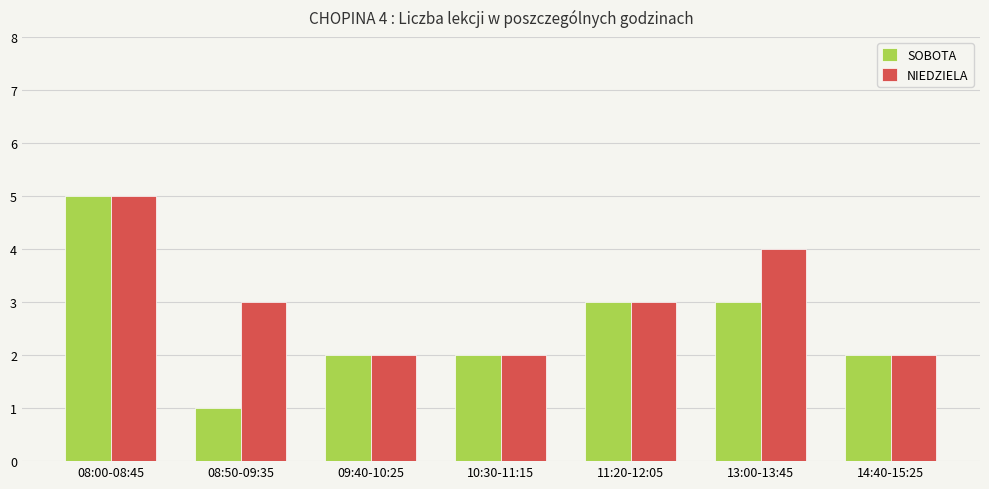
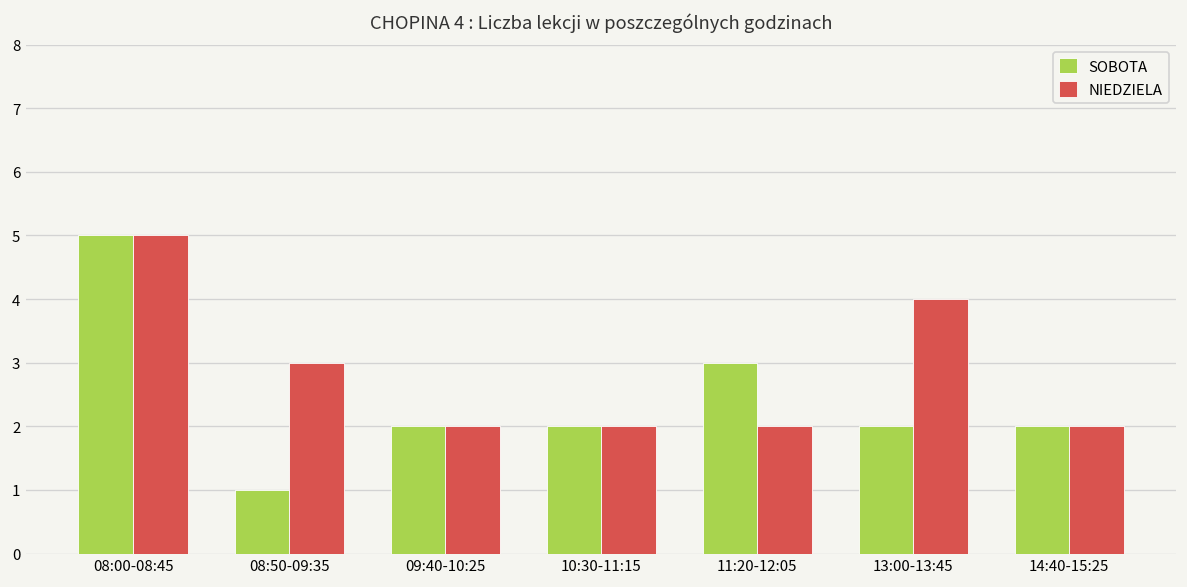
NIEDZIELA, 11:20-12:05: 3 -> 2
SOBOTA, 13:00-13:45: 3 -> 2
